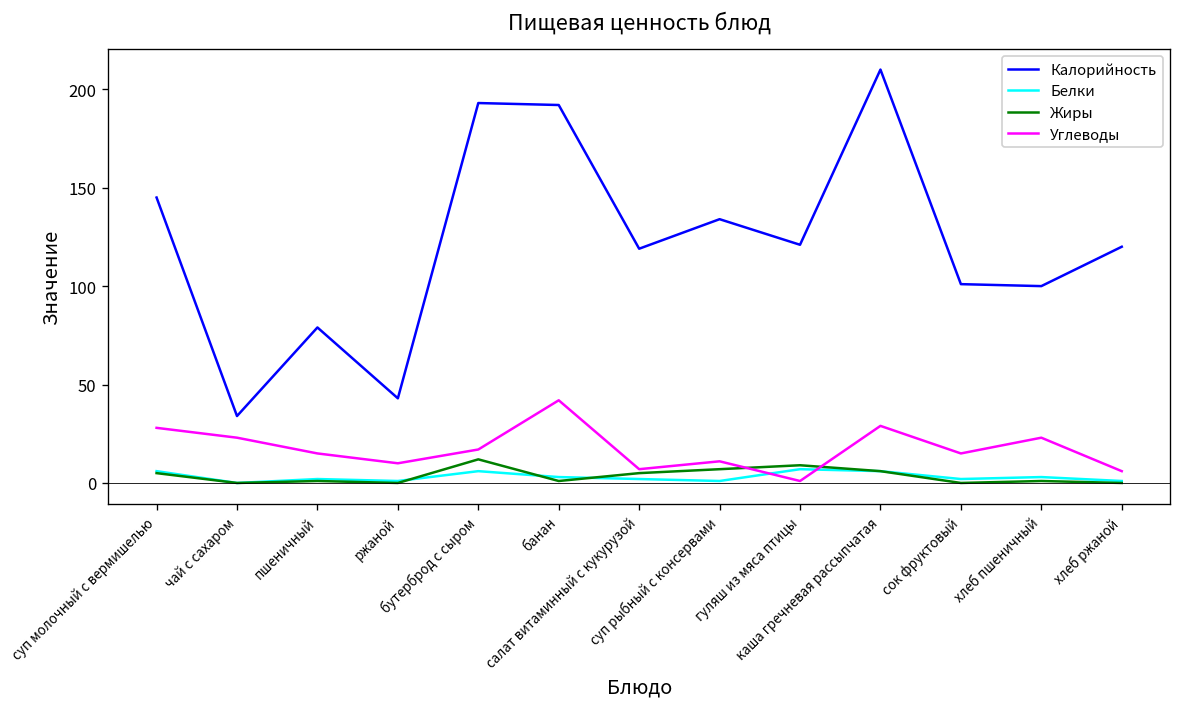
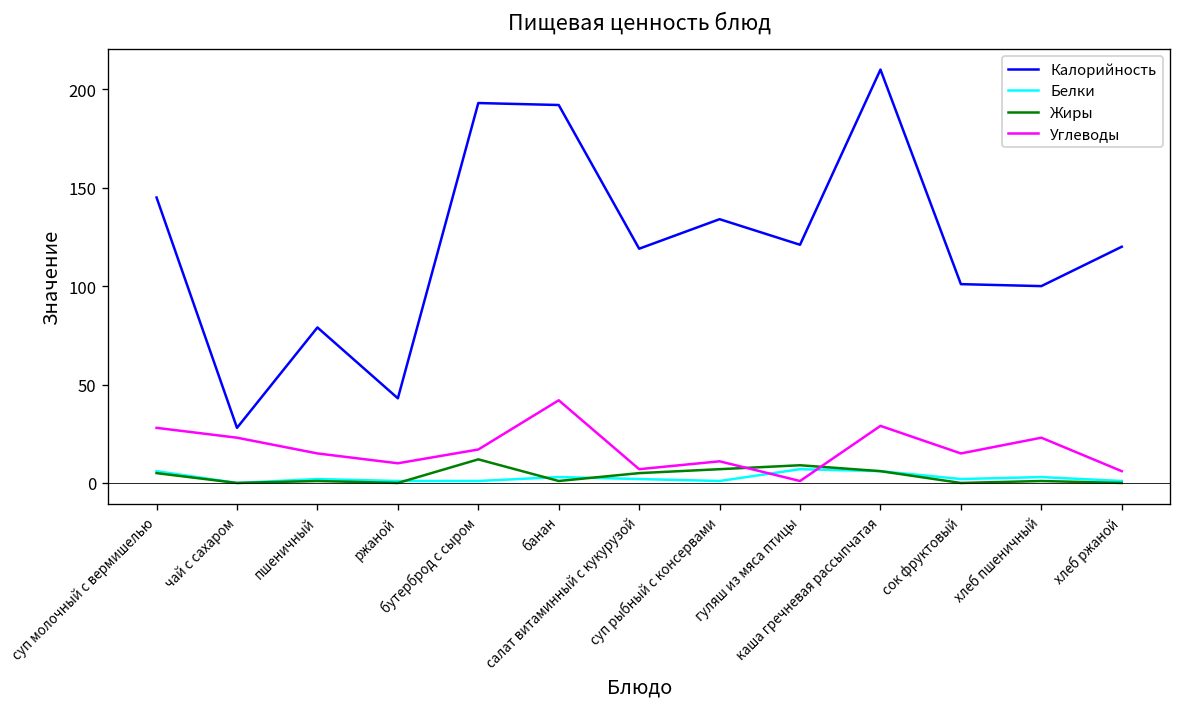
Калорийность, чай с сахаром: 34 -> 28
Белки, бутерброд с сыром: 6 -> 1
